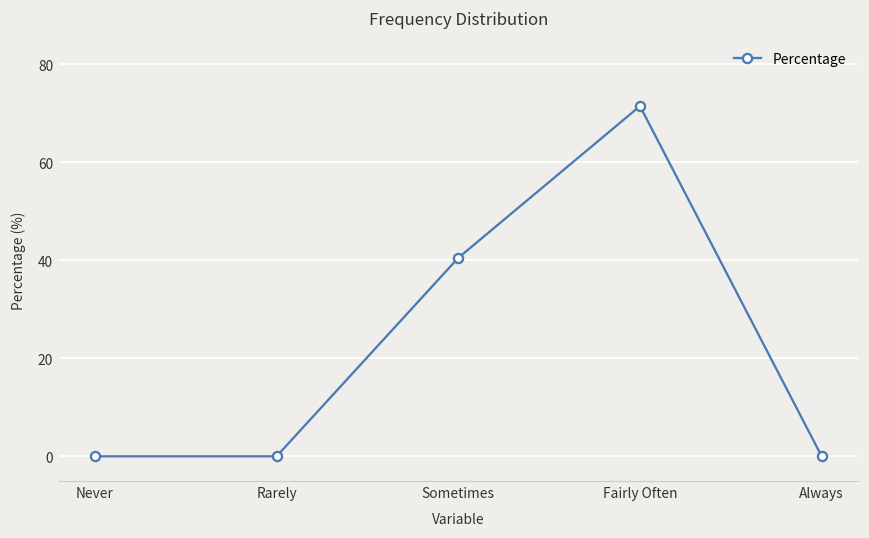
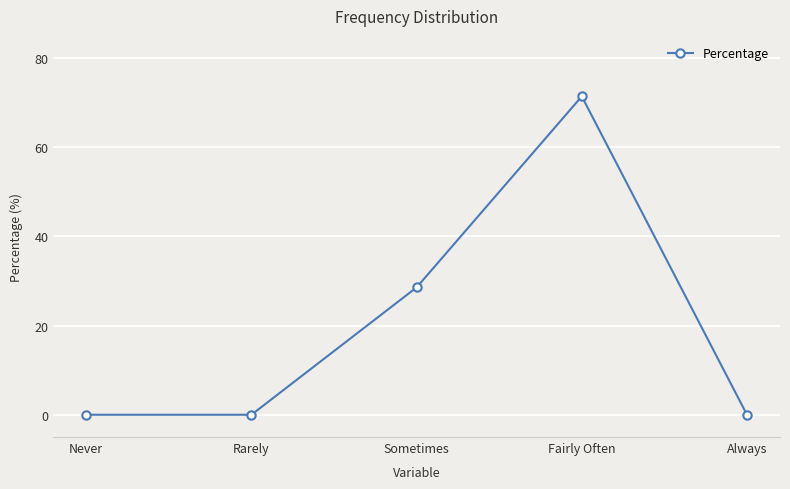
Sometimes: 40 -> 29
